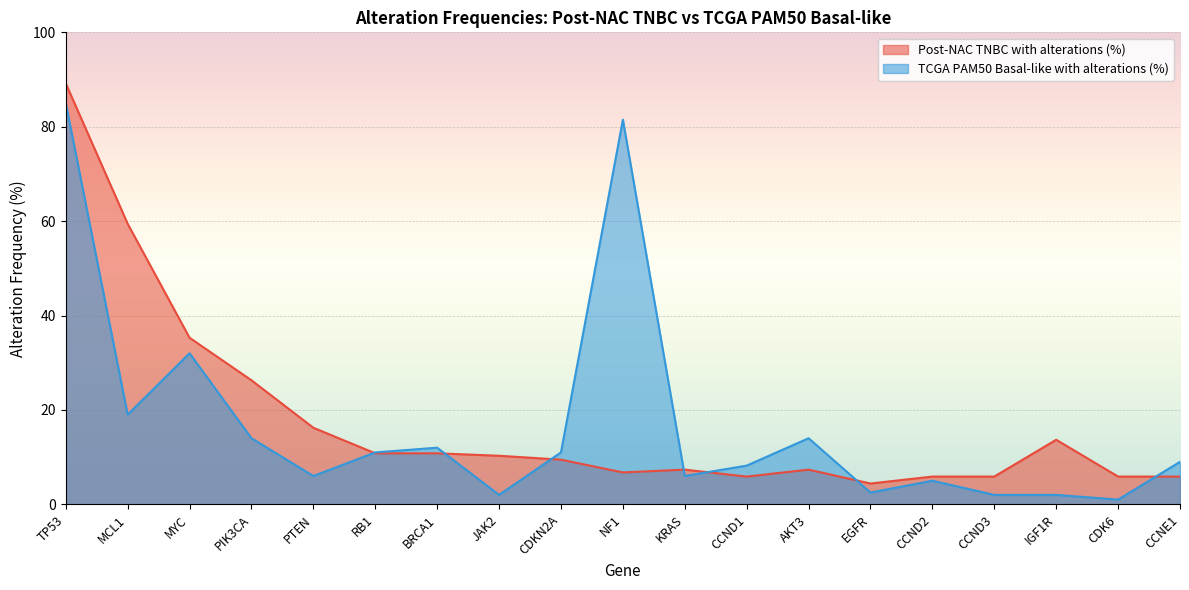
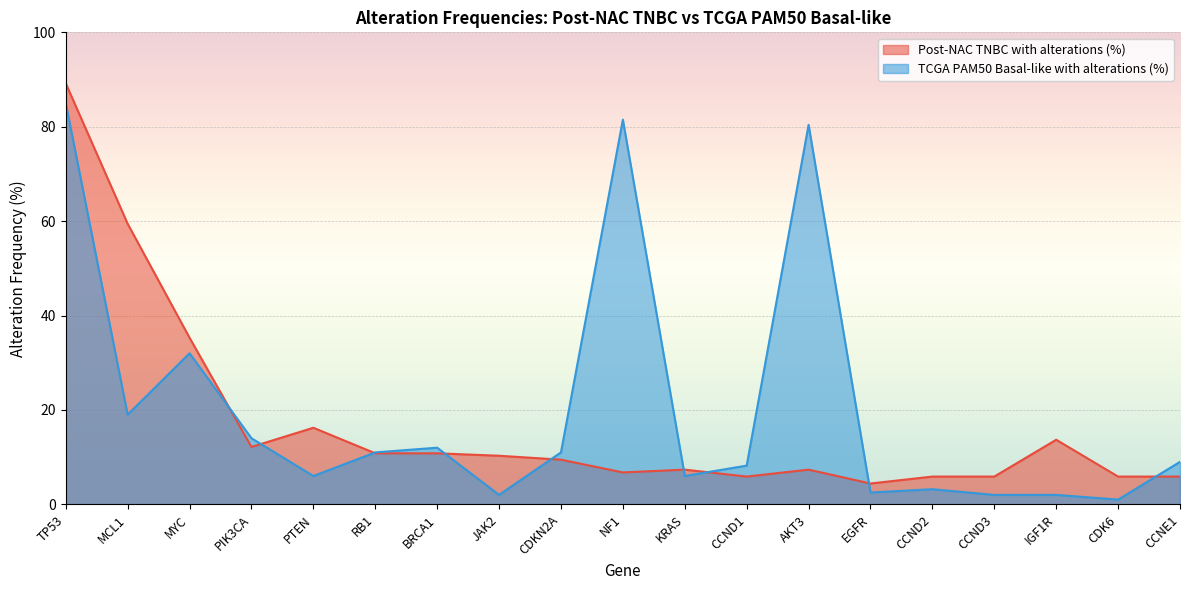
Post-NAC TNBC with alterations (%), PIK3CA: 26 -> 12
TCGA PAM50 Basal-like with alterations (%), AKT3: 14 -> 80
TCGA PAM50 Basal-like with alterations (%), CCND2: 5 -> 3
